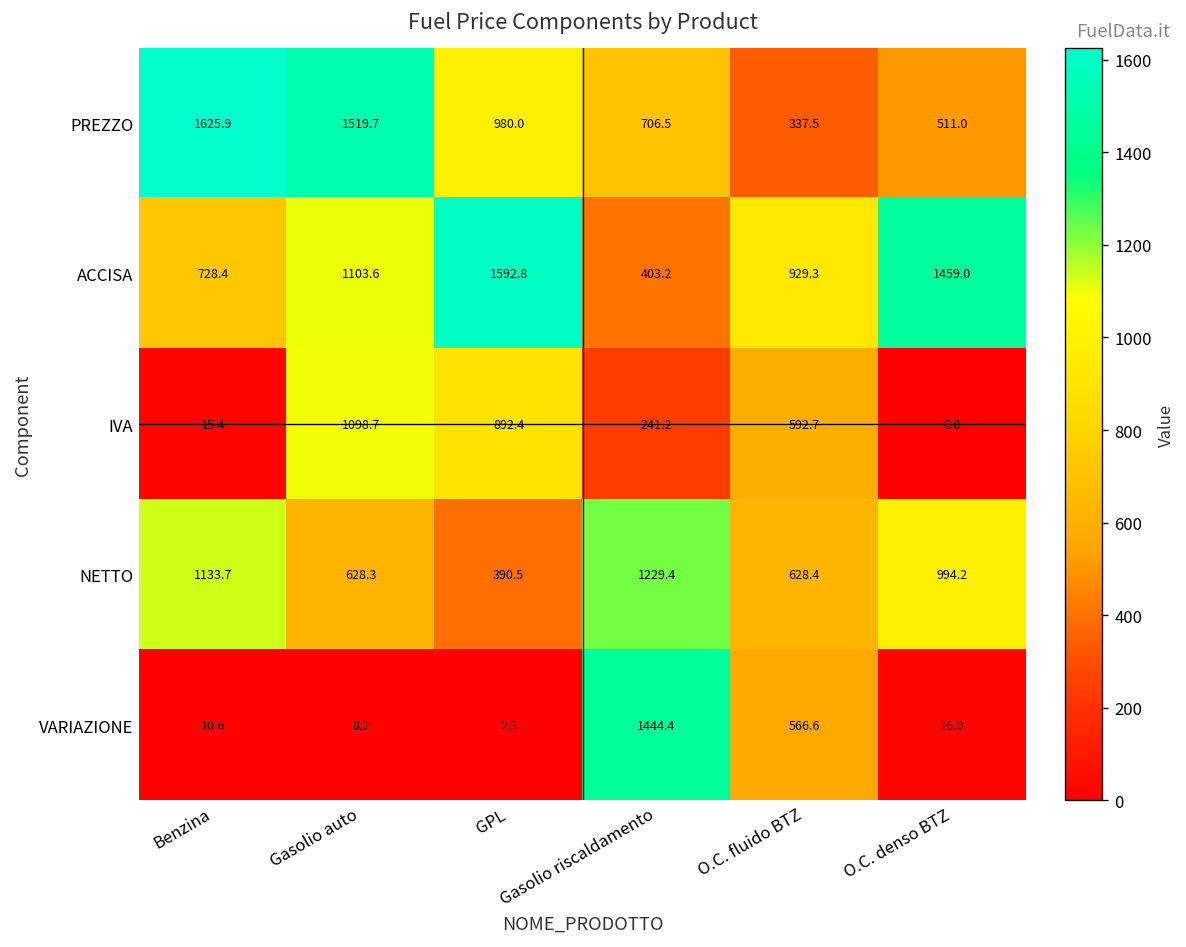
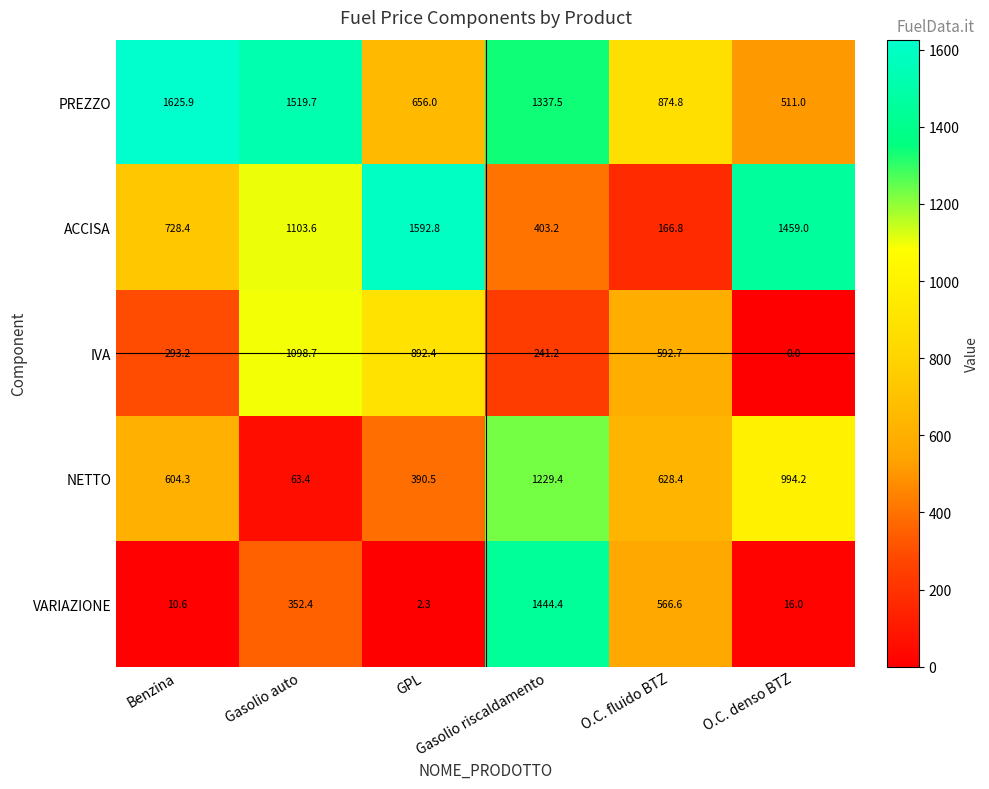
PREZZO, GPL: 980.0 -> 656.0
PREZZO, Gasolio riscaldamento: 706.5 -> 1337.5
PREZZO, O.C. fluido BTZ: 337.5 -> 874.8
ACCISA, O.C. fluido BTZ: 929.3 -> 166.8
IVA, Benzina: 15.4 -> 293.2
NETTO, Benzina: 1133.7 -> 604.3
NETTO, Gasolio auto: 628.3 -> 63.4
VARIAZIONE, Gasolio auto: 8.2 -> 352.4
